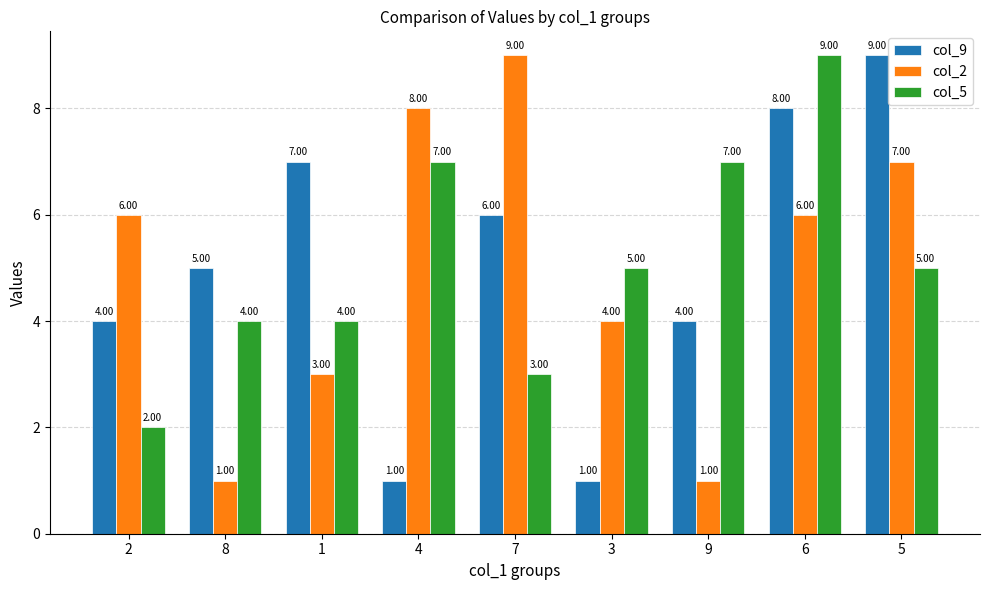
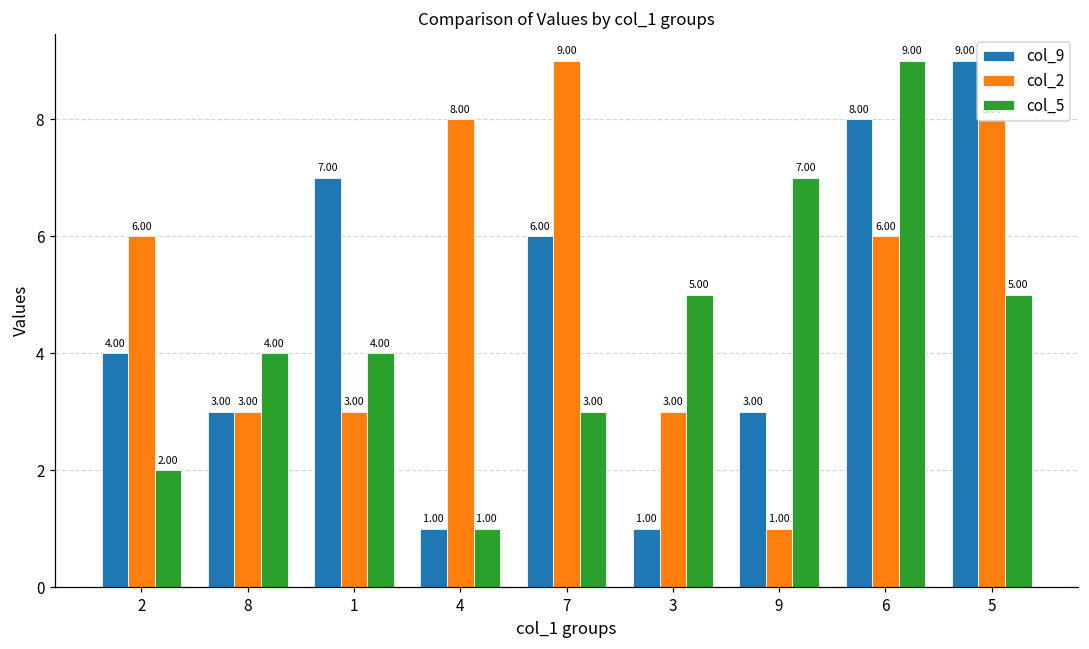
col_9, 8: 5.00 -> 3.00
col_2, 8: 1.00 -> 3.00
col_5, 4: 7.00 -> 1.00
col_2, 3: 4.00 -> 3.00
col_9, 9: 4.00 -> 3.00
col_2, 5: 7 -> 8
